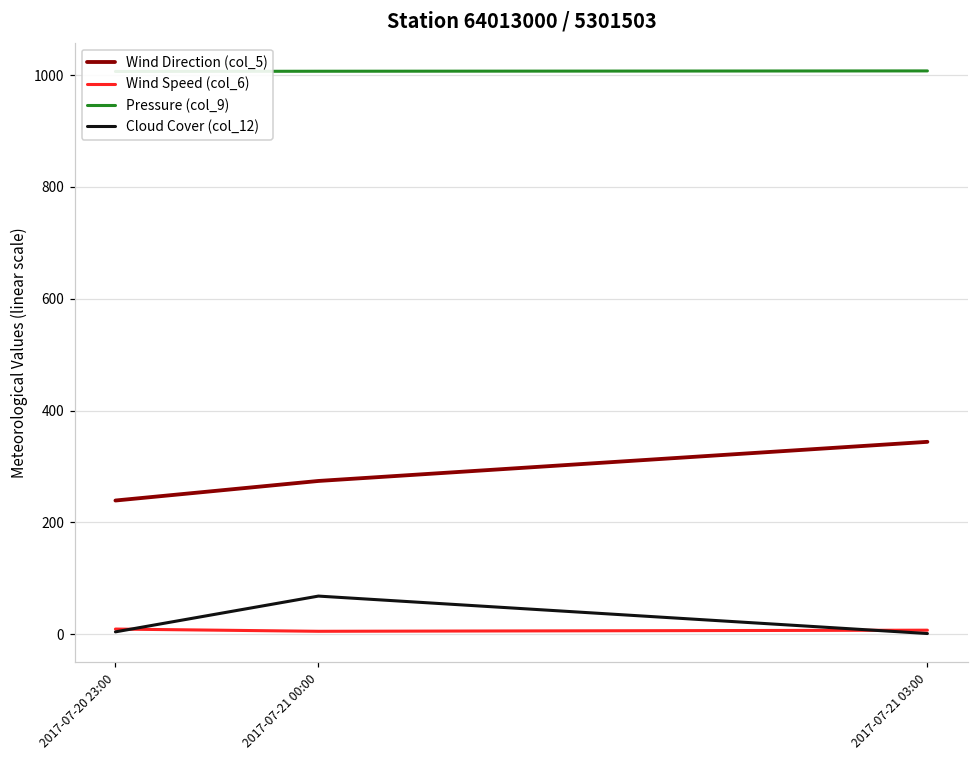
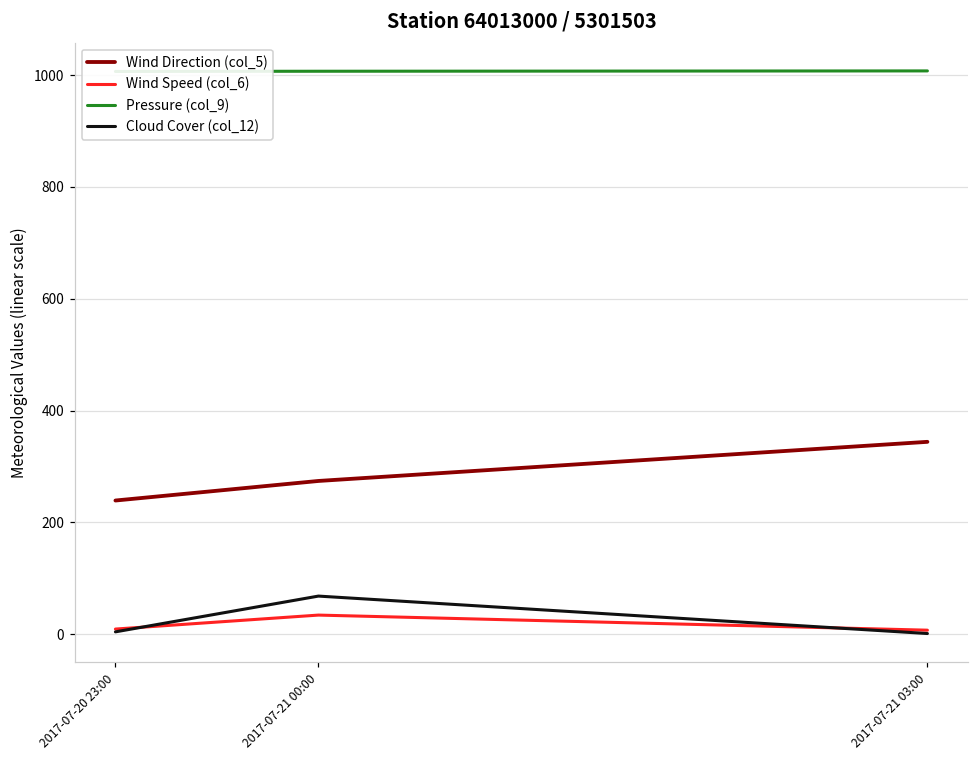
Wind Speed (col_6), 2017-07-21 00:00: 10 -> 30
